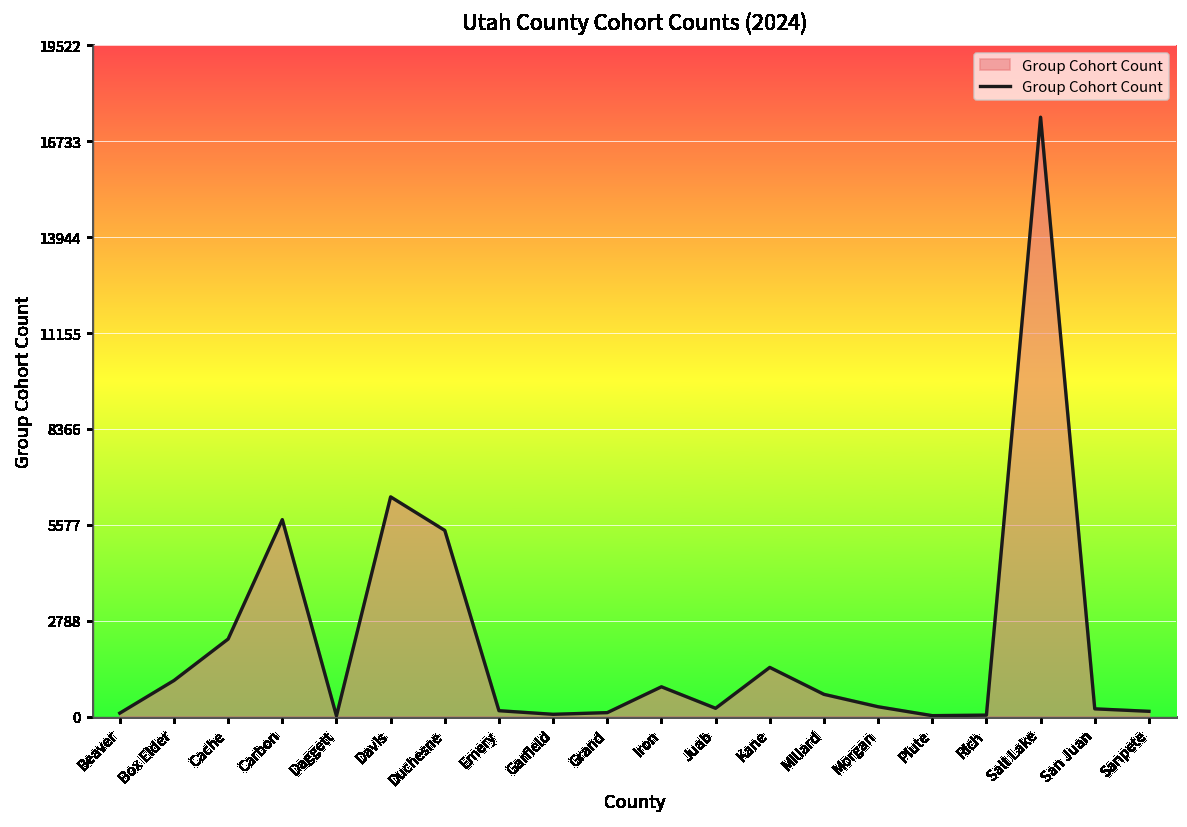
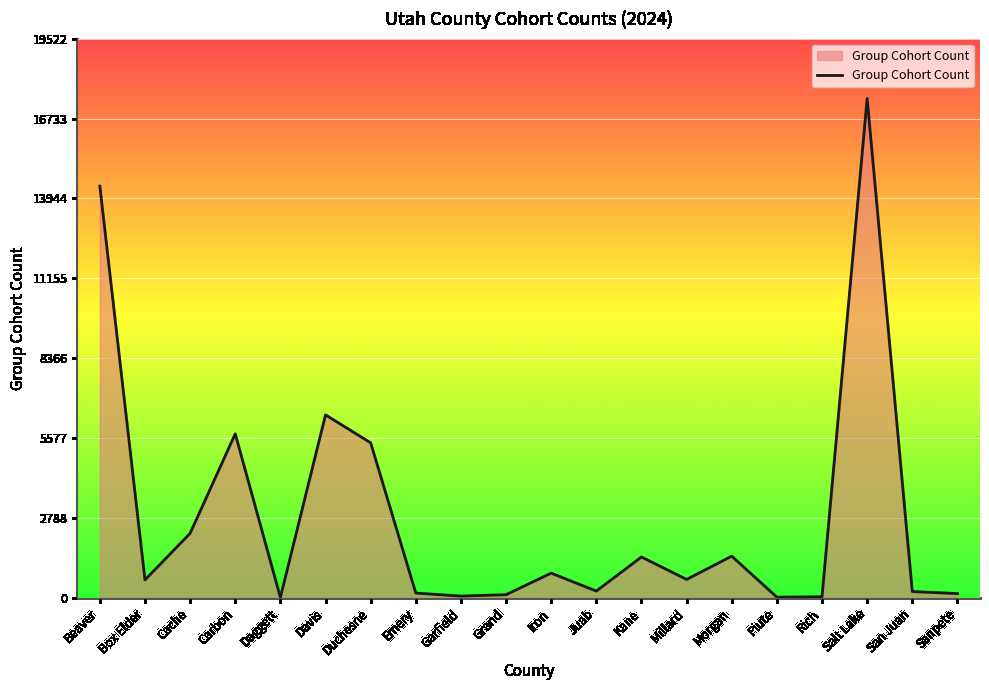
Beaver: 100 -> 14400
Box Elder: 1100 -> 600
Morgan: 300 -> 1500
